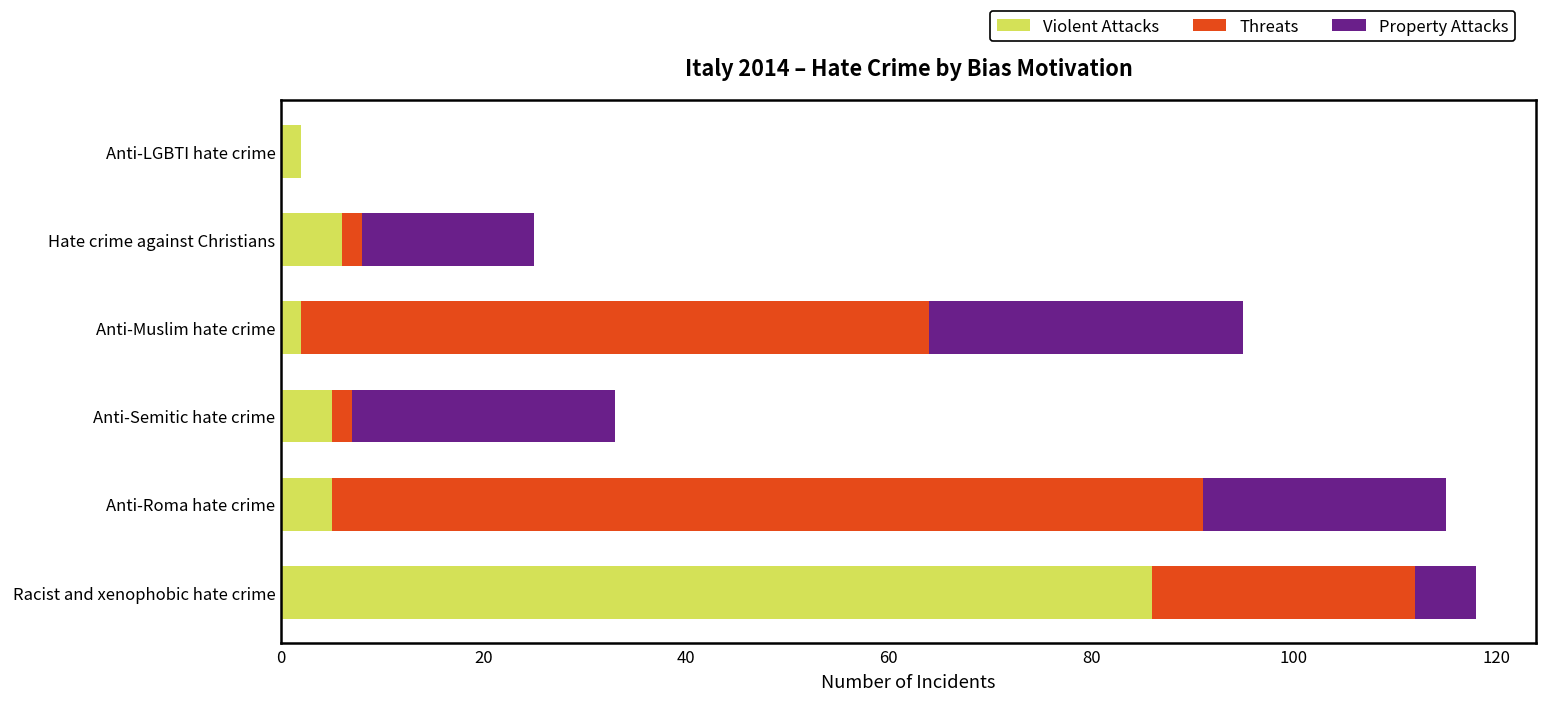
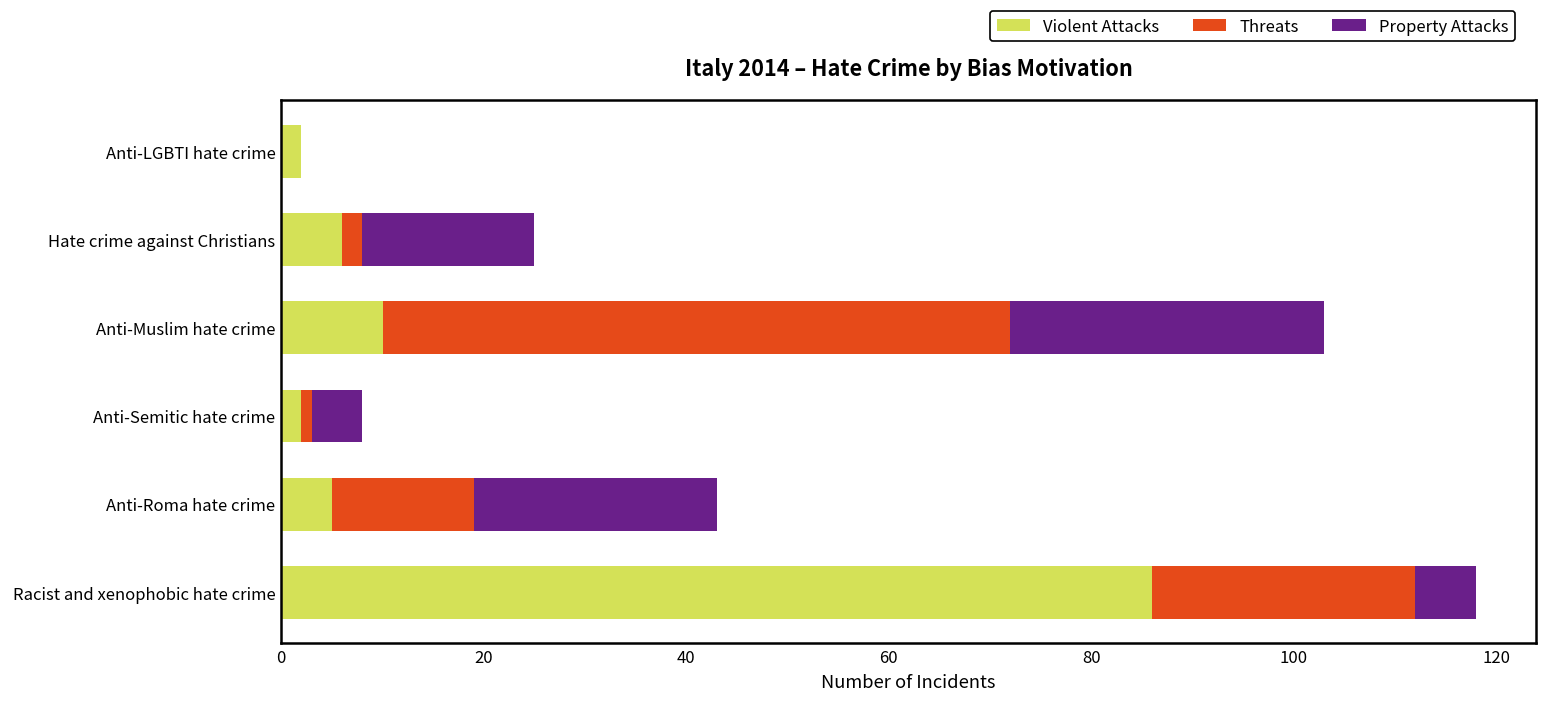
Violent Attacks, Anti-Muslim hate crime: 2 -> 10
Violent Attacks, Anti-Semitic hate crime: 5 -> 2
Threats, Anti-Semitic hate crime: 2 -> 1
Property Attacks, Anti-Semitic hate crime: 26 -> 5
Threats, Anti-Roma hate crime: 86 -> 14
